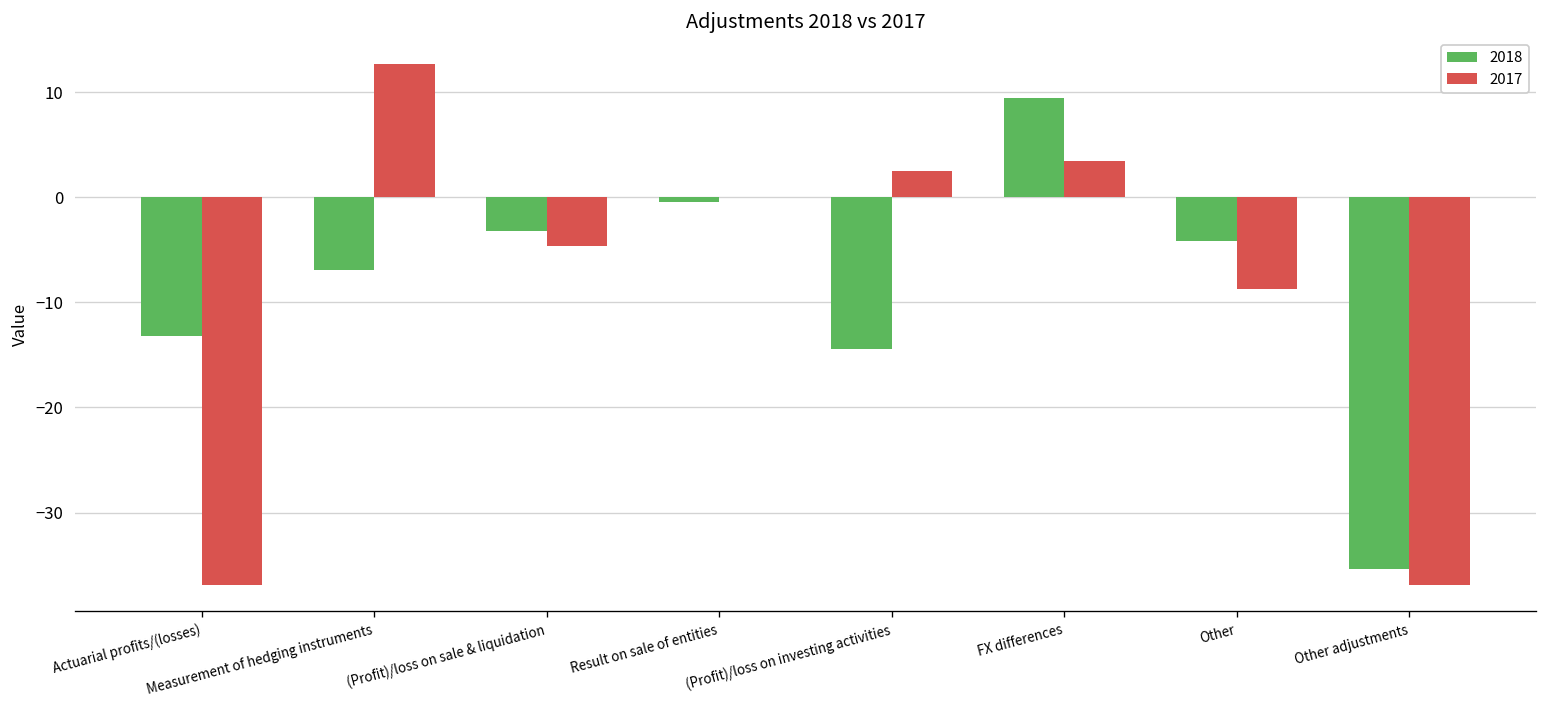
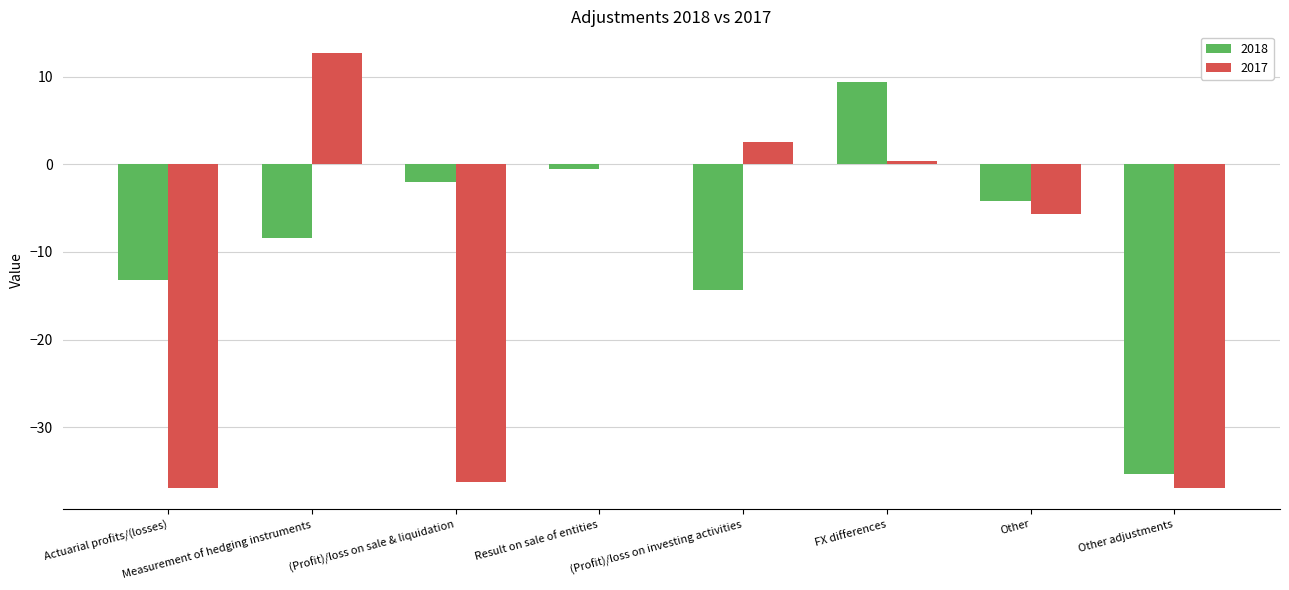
2018, Measurement of hedging instruments: -7 -> -8
2018, (Profit)/loss on sale & liquidation: -3 -> -2
2017, (Profit)/loss on sale & liquidation: -5 -> -36
2017, FX differences: 3 -> 0
2017, Other: -9 -> -6
